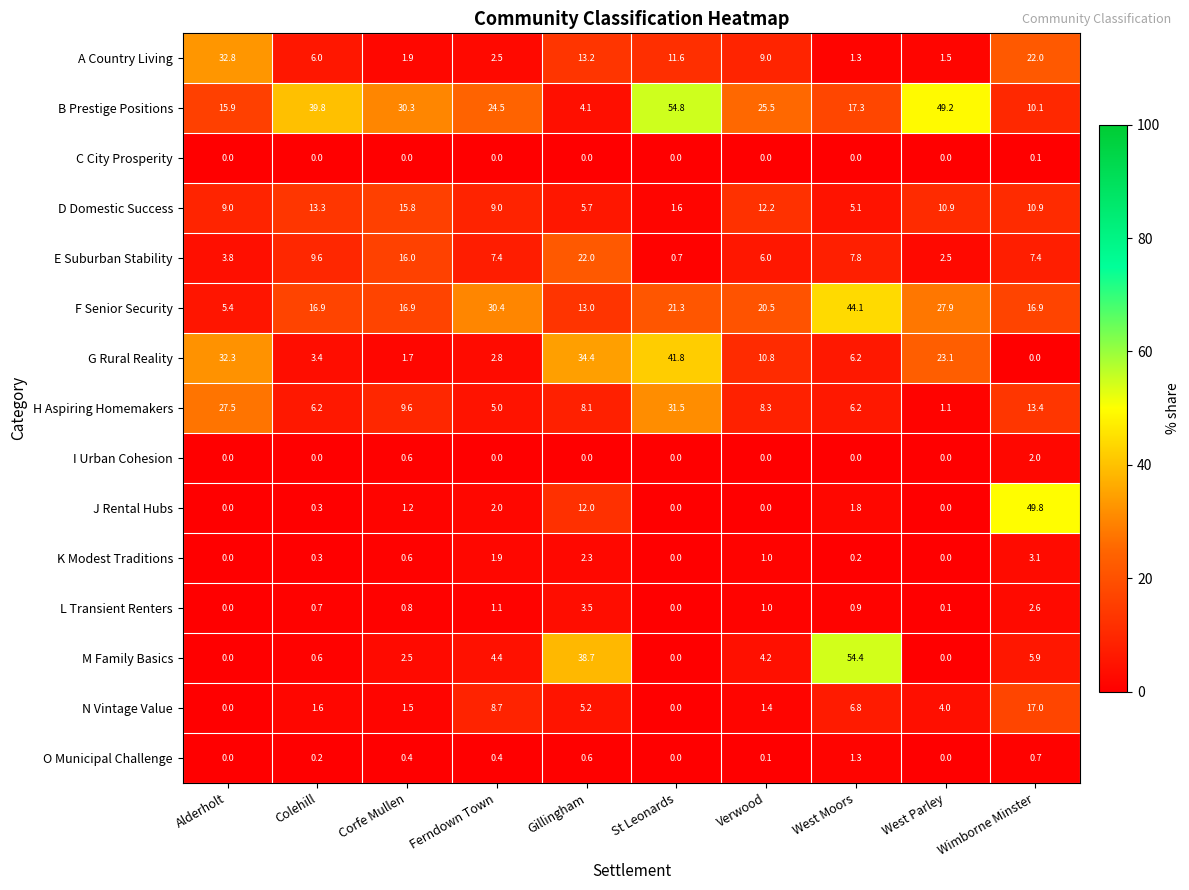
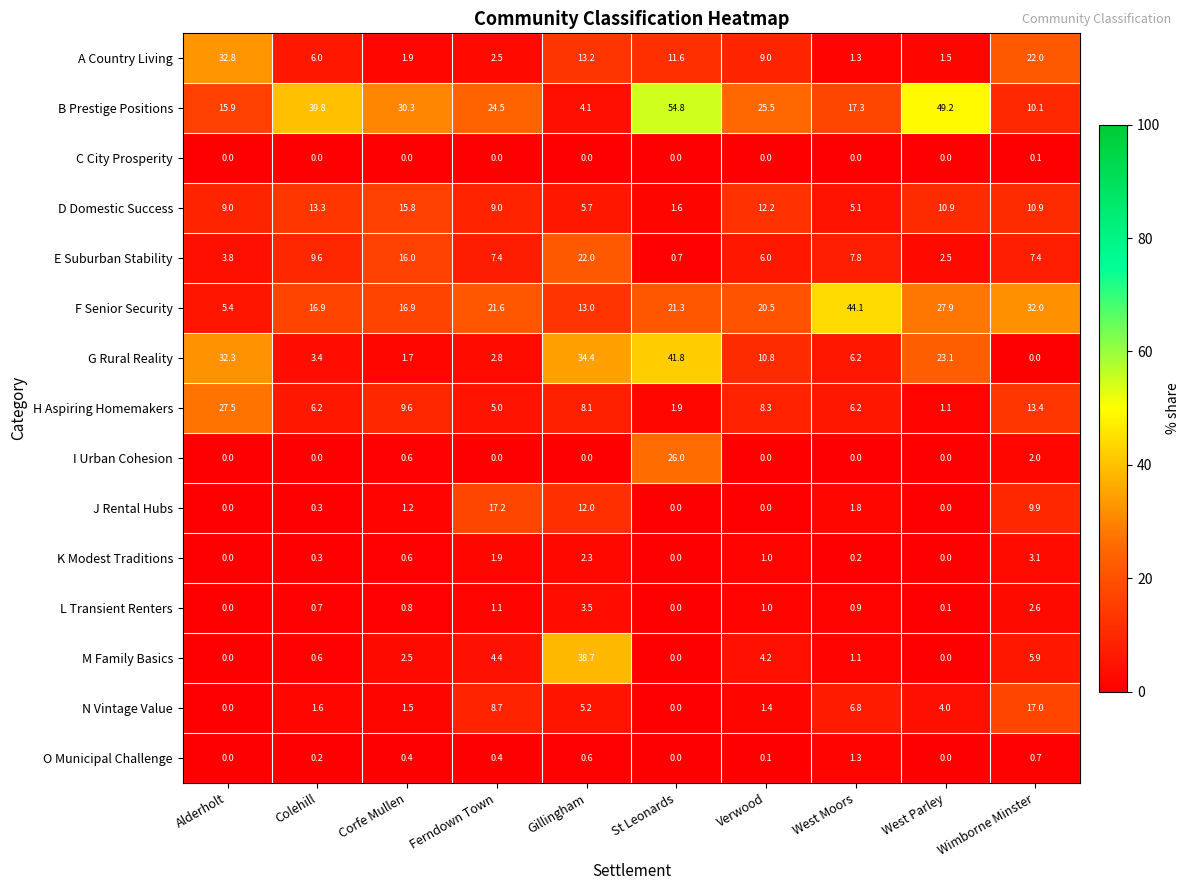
F Senior Security, Ferndown Town: 30.4 -> 21.6
F Senior Security, Wimborne Minster: 16.9 -> 32.0
H Aspiring Homemakers, St Leonards: 31.5 -> 1.9
I Urban Cohesion, St Leonards: 0.0 -> 26.0
J Rental Hubs, Ferndown Town: 2.0 -> 17.2
J Rental Hubs, Wimborne Minster: 49.8 -> 9.9
M Family Basics, West Moors: 54.4 -> 1.1
